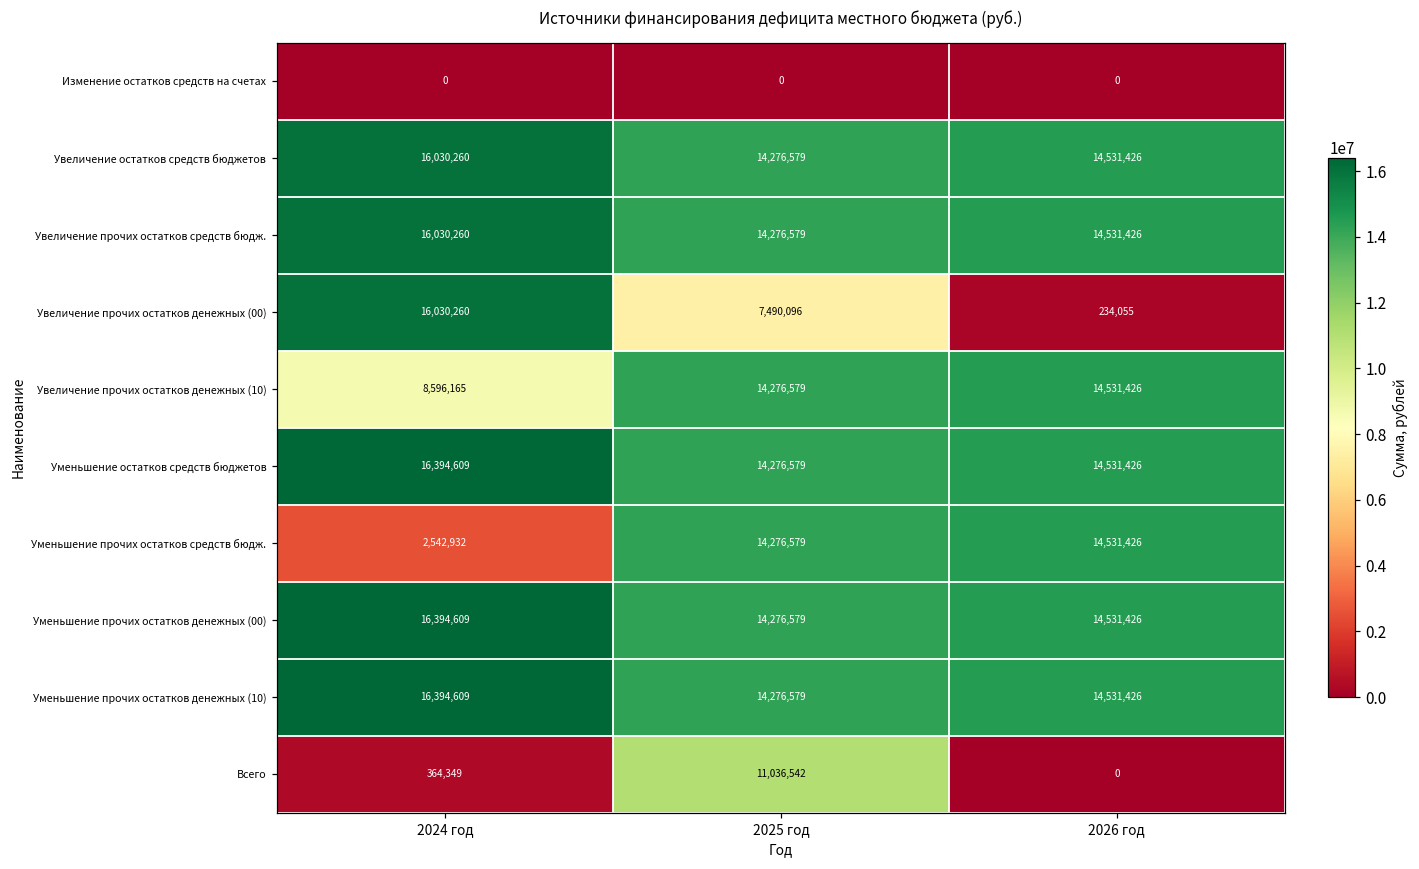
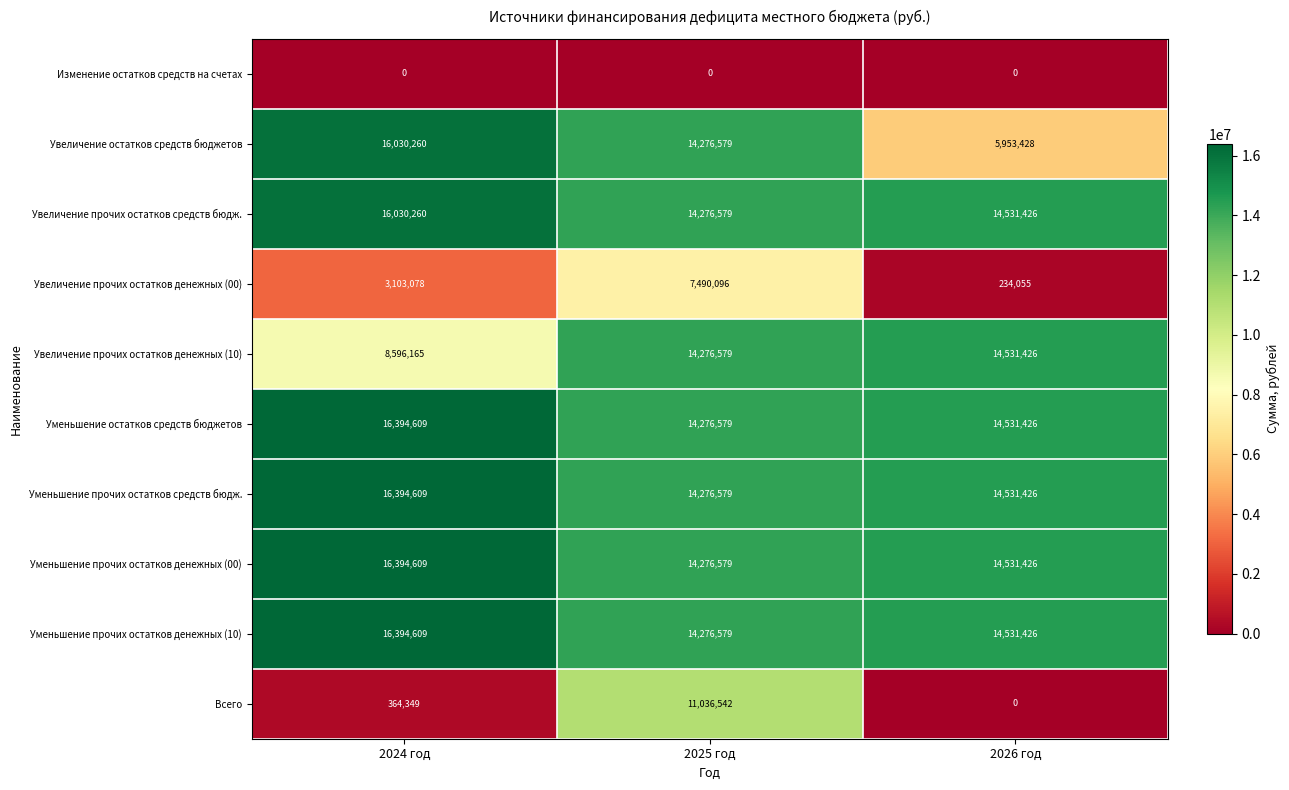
Увеличение остатков средств бюджетов, 2026 год: 14,531,426 -> 5,953,428
Увеличение прочих остатков денежных (00), 2024 год: 16,030,260 -> 3,103,078
Уменьшение прочих остатков средств бюдж., 2024 год: 2,542,932 -> 16,394,609
